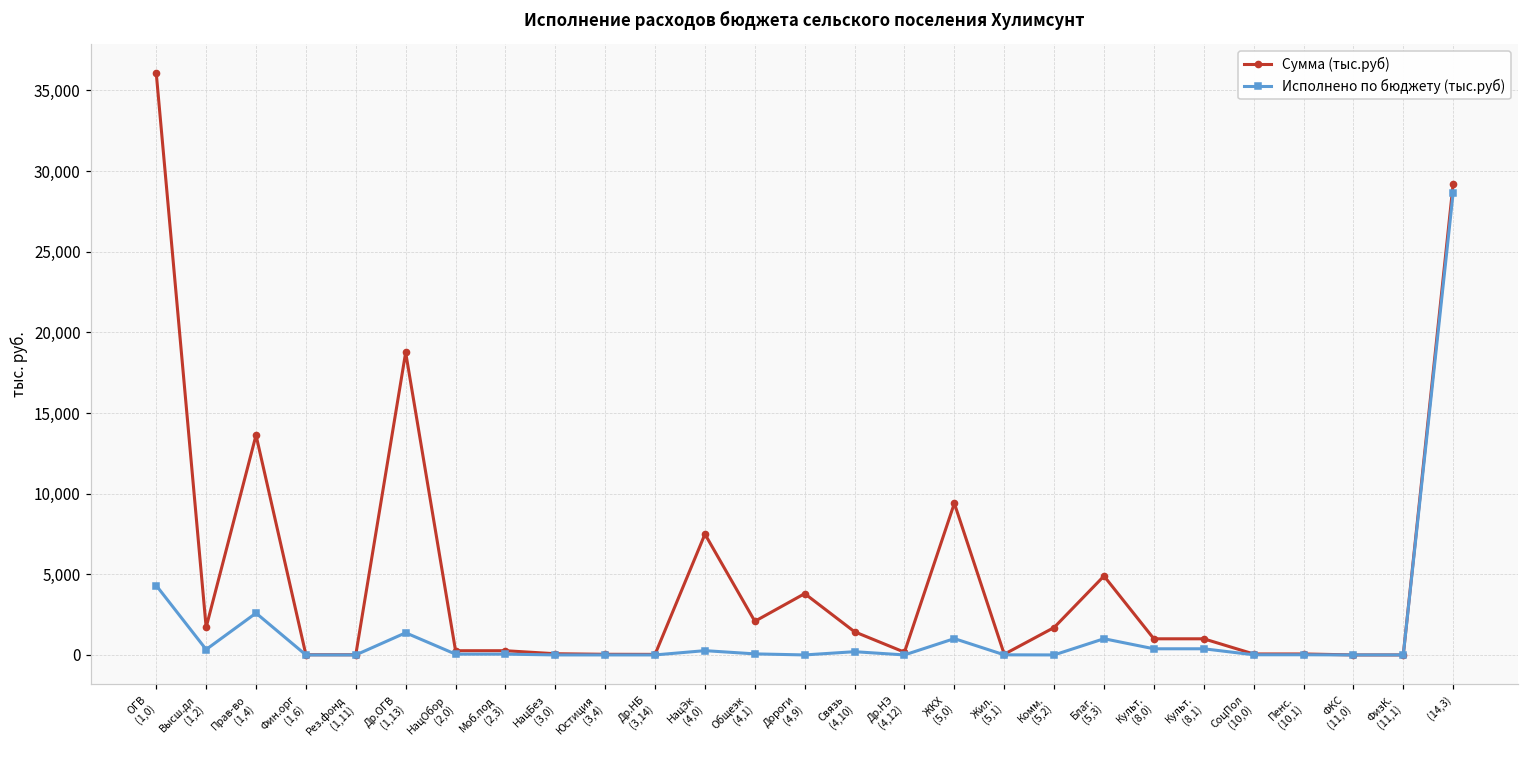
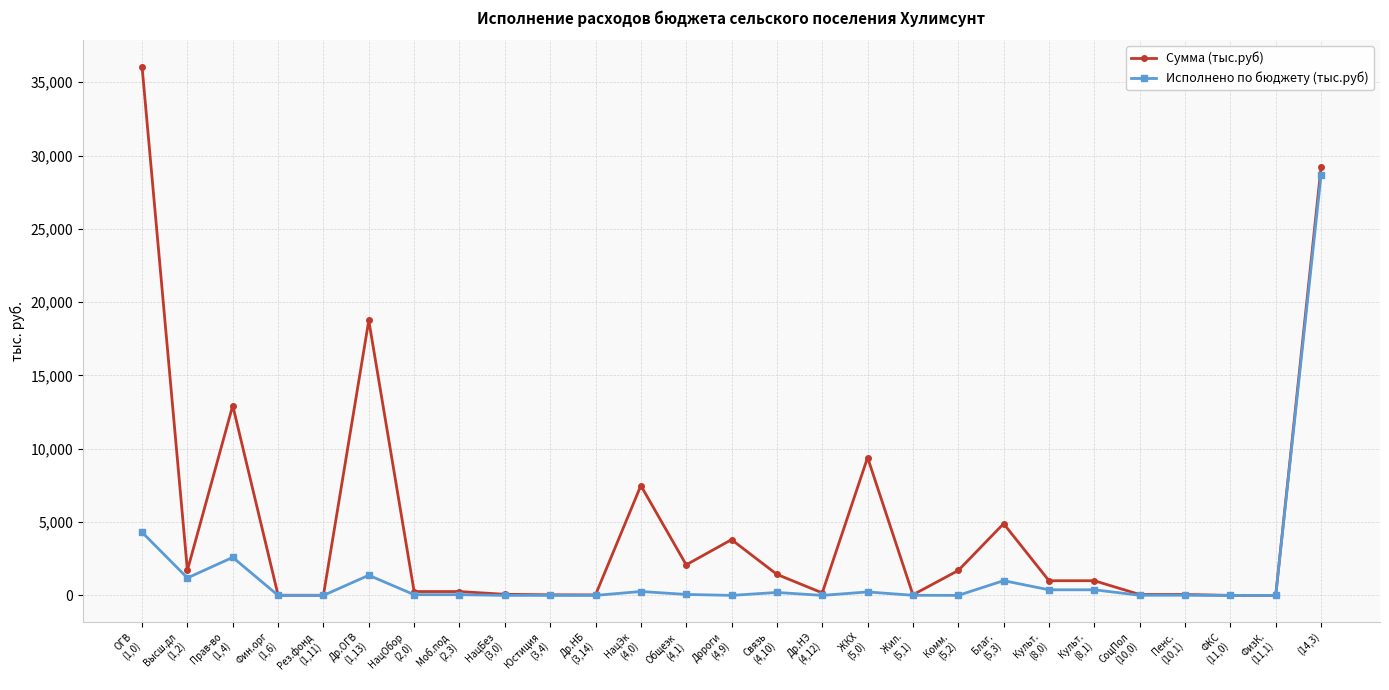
Исполнено по бюджету (тыс.руб), Высш.дл (1,2): 300 -> 1,200
Сумма (тыс.руб), Прав-во (1,4): 13,600 -> 13,000
Исполнено по бюджету (тыс.руб), ЖКХ (5,0): 1,000 -> 200
